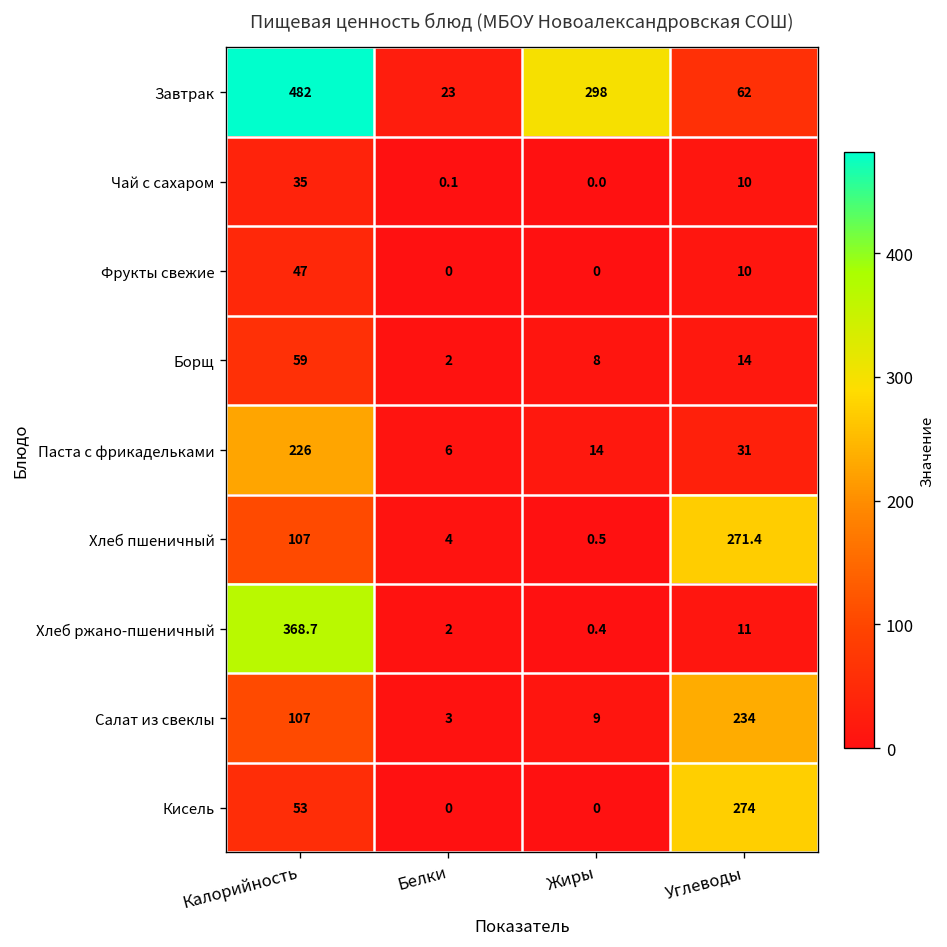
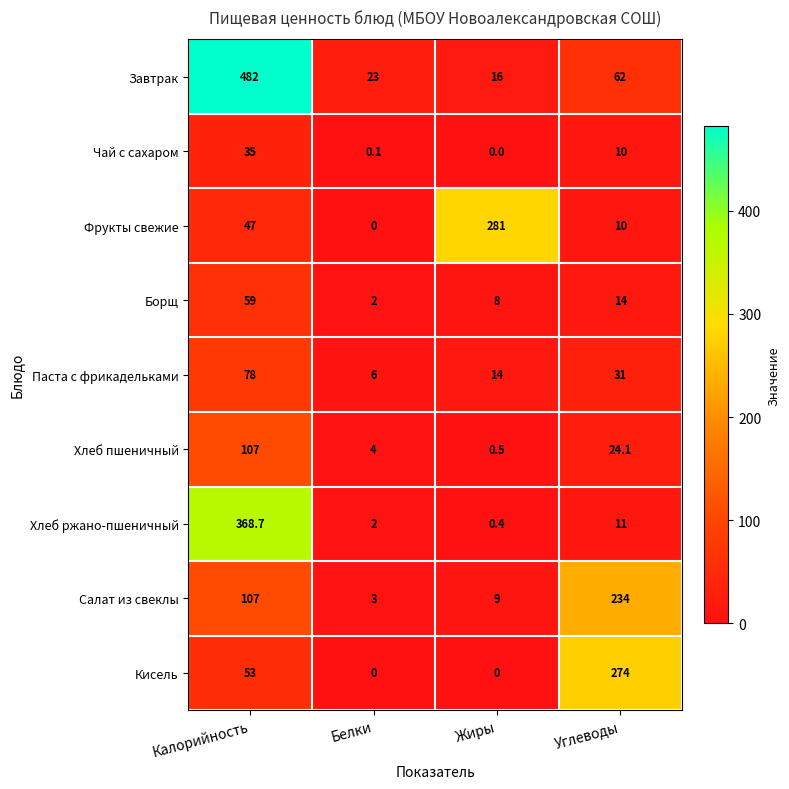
Завтрак, Жиры: 298 -> 16
Фрукты свежие, Жиры: 0 -> 281
Паста с фрикадельками, Калорийность: 226 -> 78
Хлеб пшеничный, Углеводы: 271.4 -> 24.1
